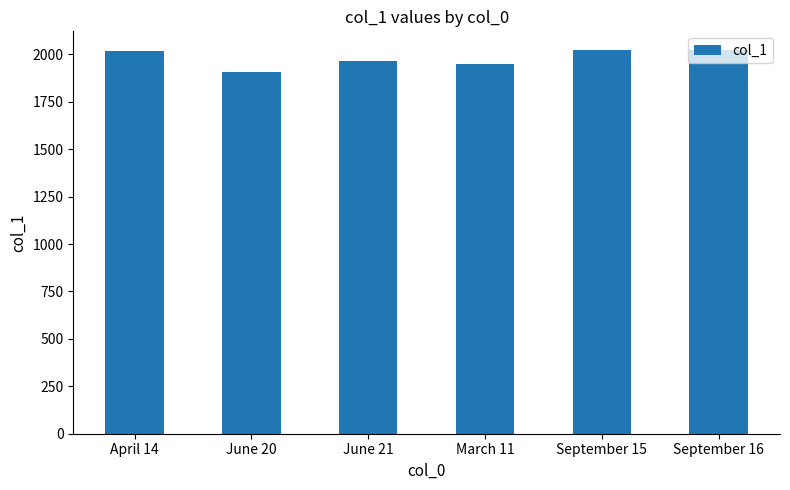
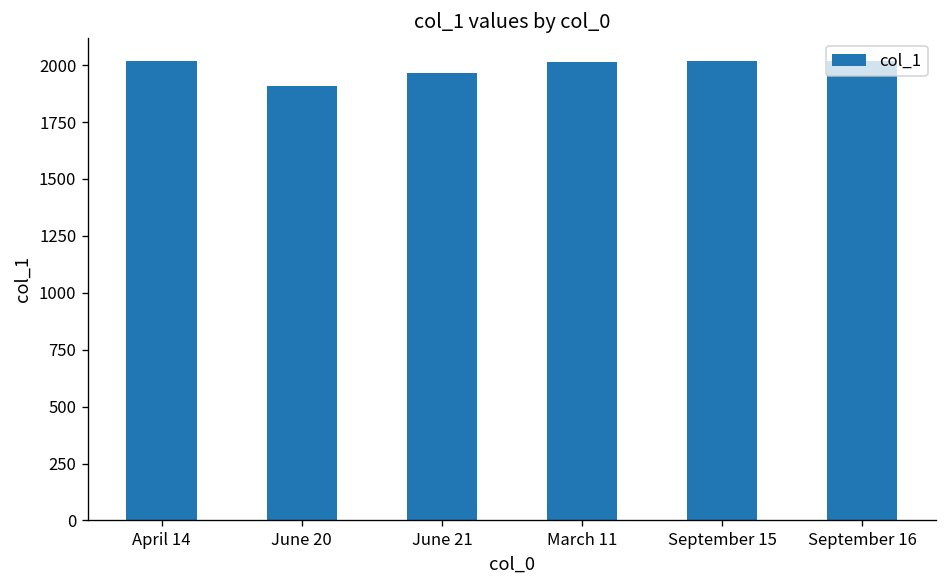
March 11: 1950 -> 2020
